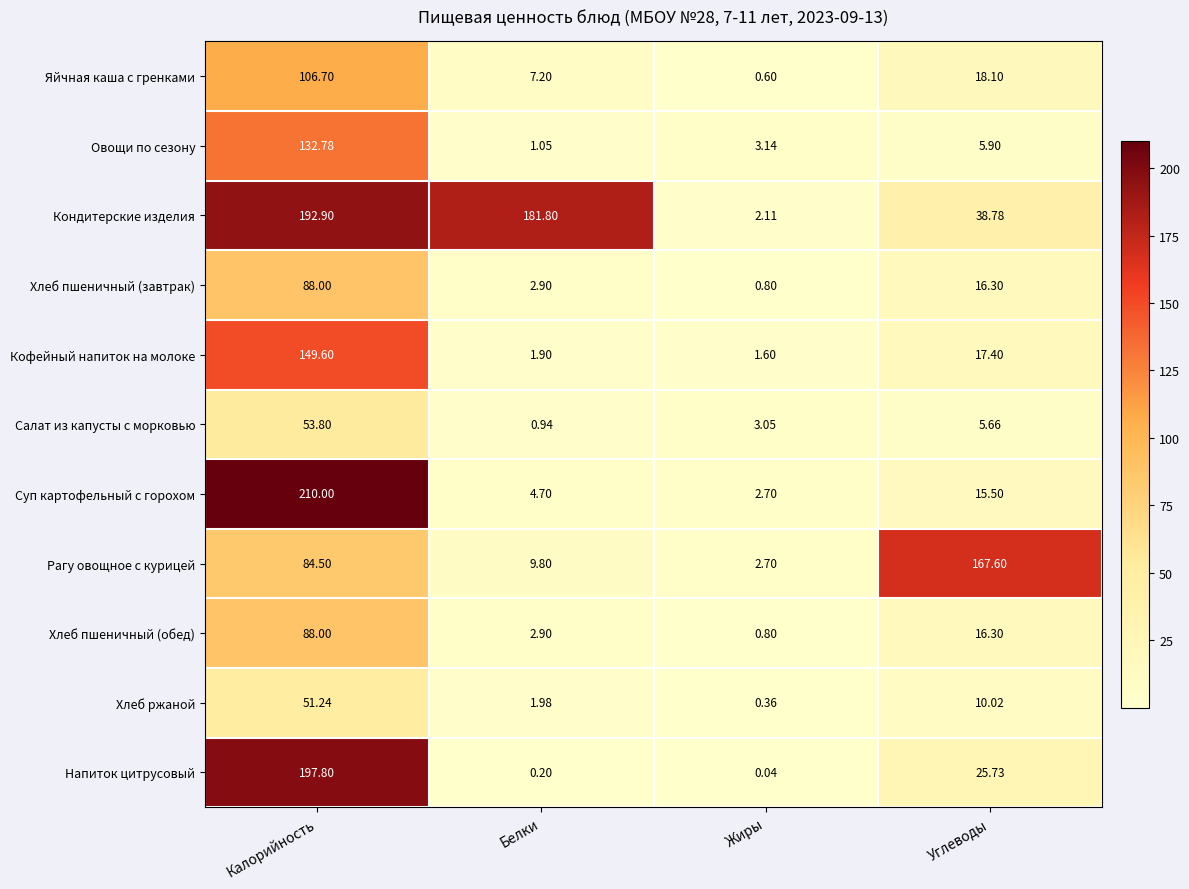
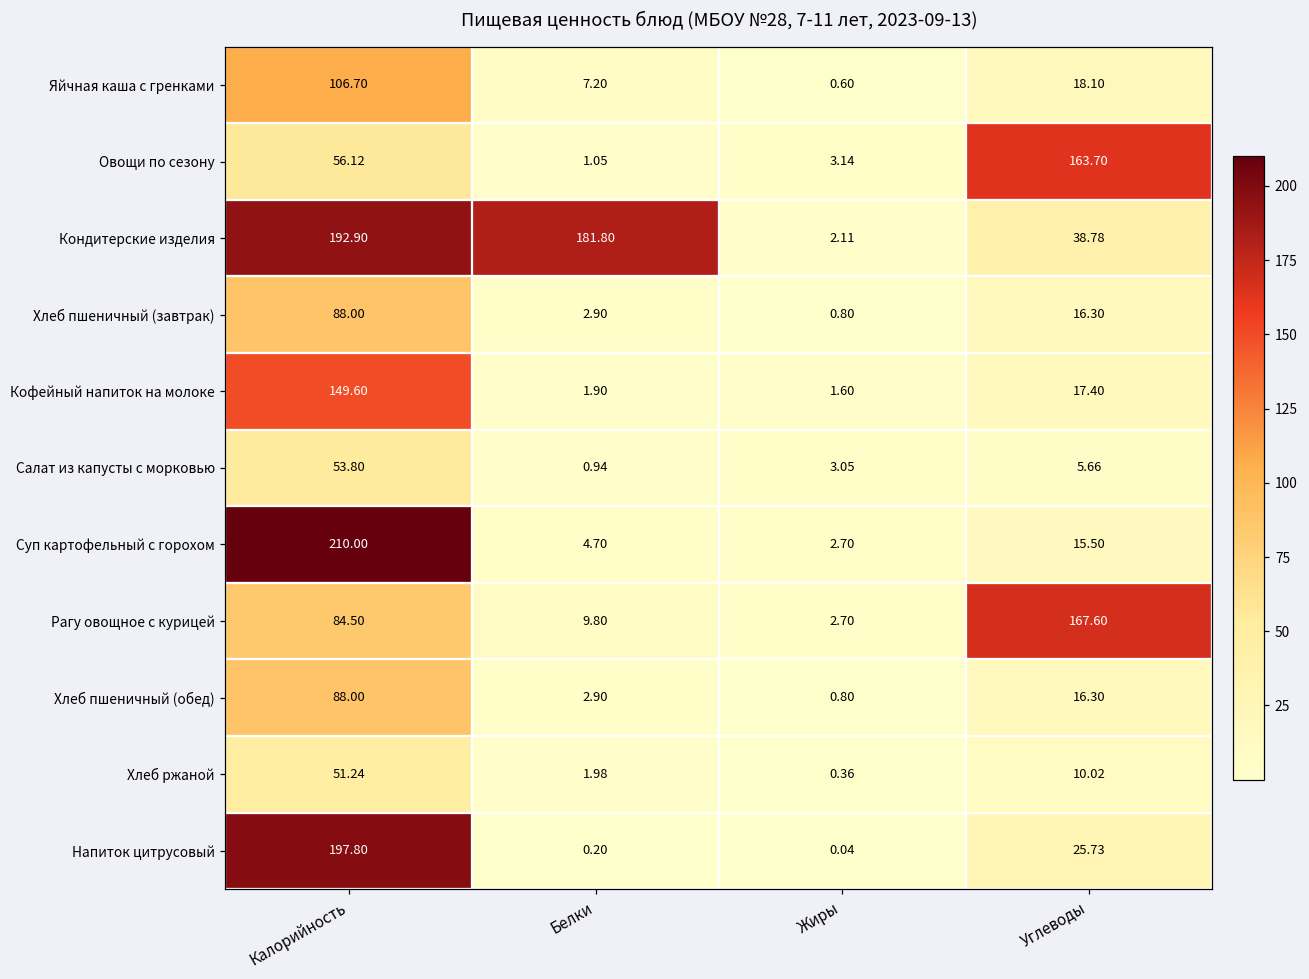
Овощи по сезону, Калорийность: 132.78 -> 56.12
Овощи по сезону, Углеводы: 5.90 -> 163.70
